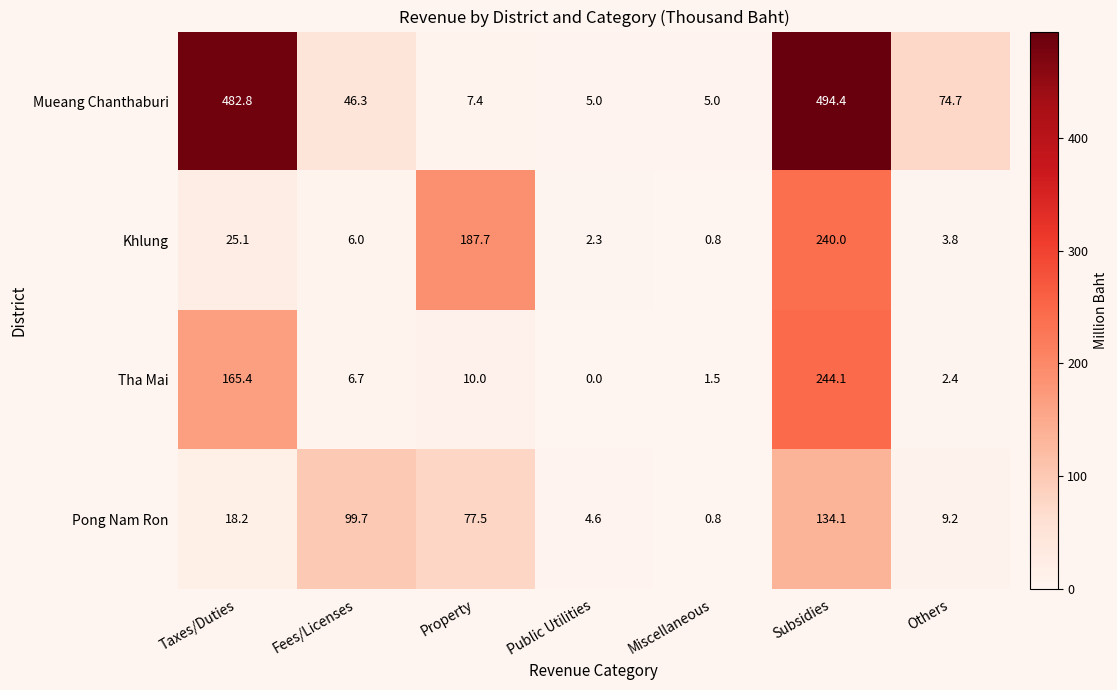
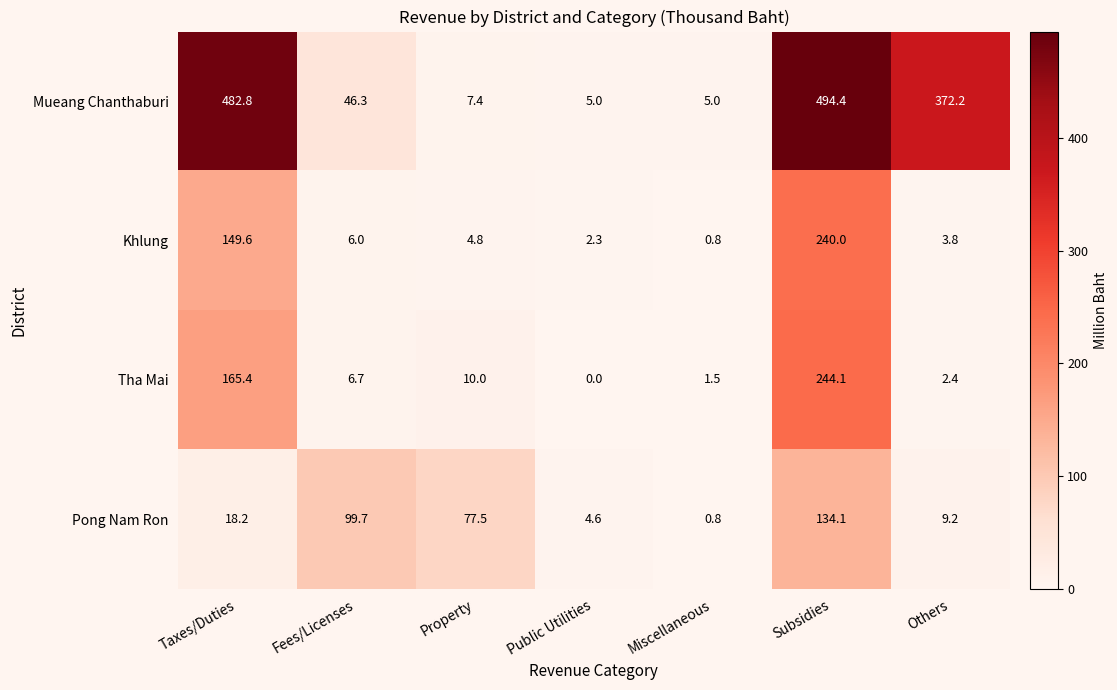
Mueang Chanthaburi, Others: 74.7 -> 372.2
Khlung, Taxes/Duties: 25.1 -> 149.6
Khlung, Property: 187.7 -> 4.8
